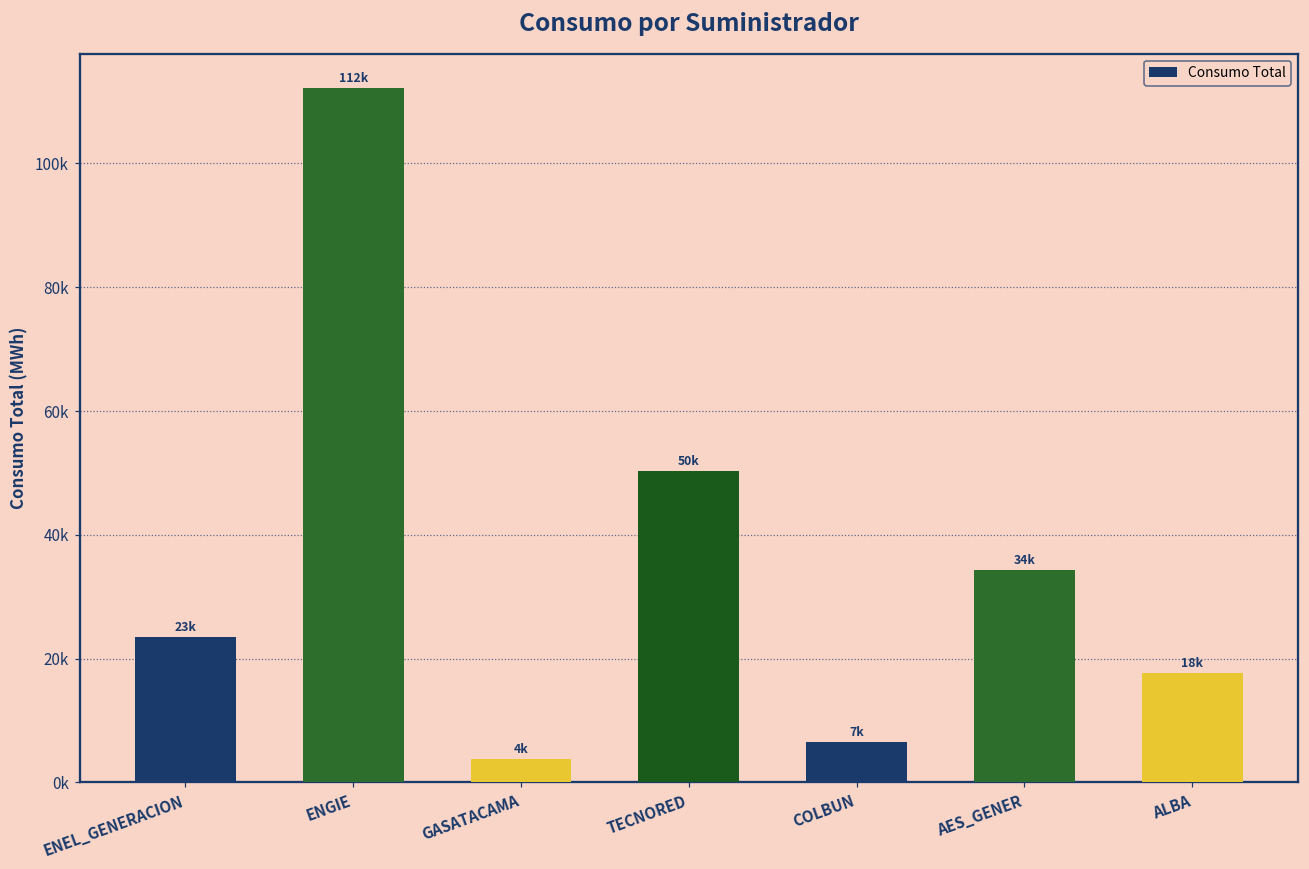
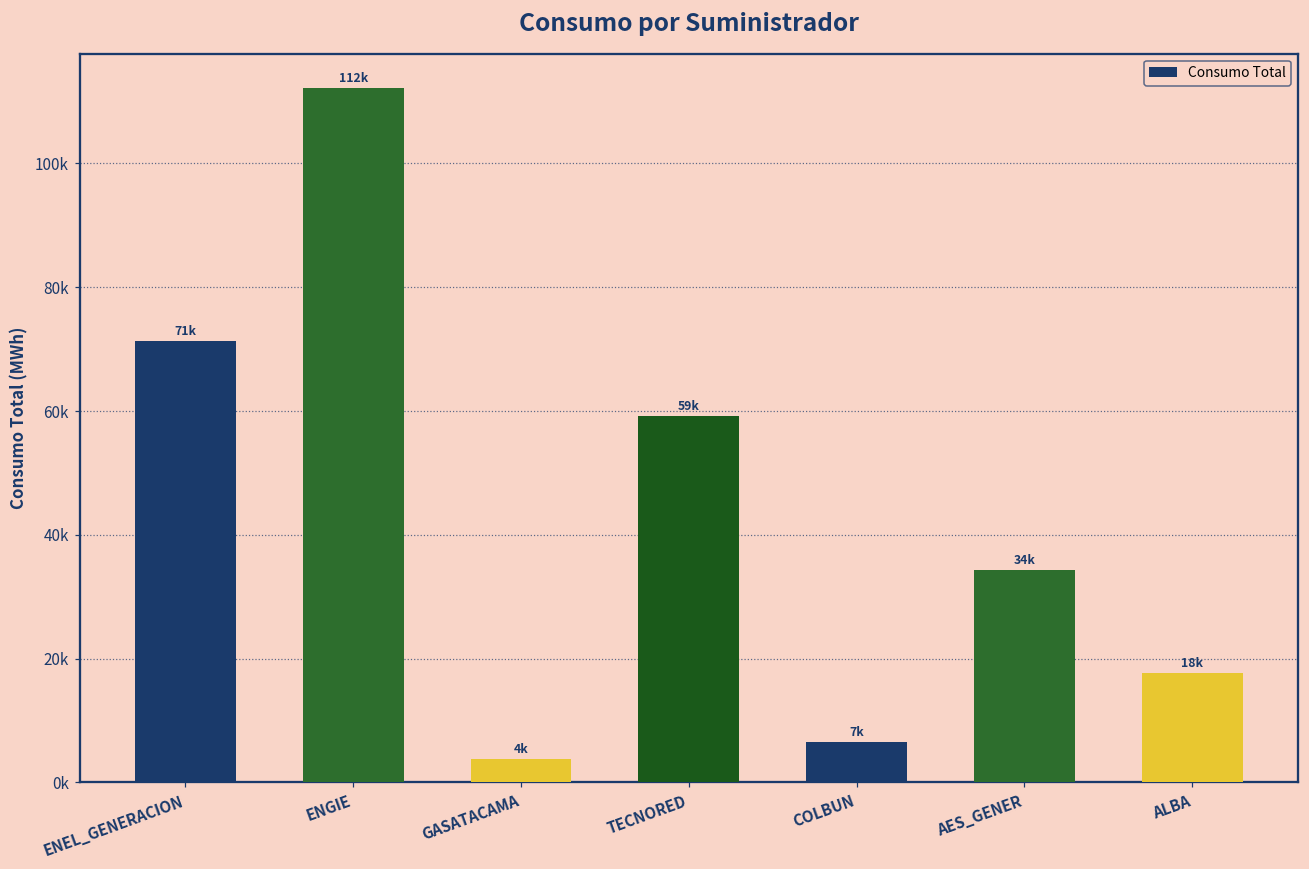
ENEL_GENERACION: 23k -> 71k
TECNORED: 50k -> 59k
